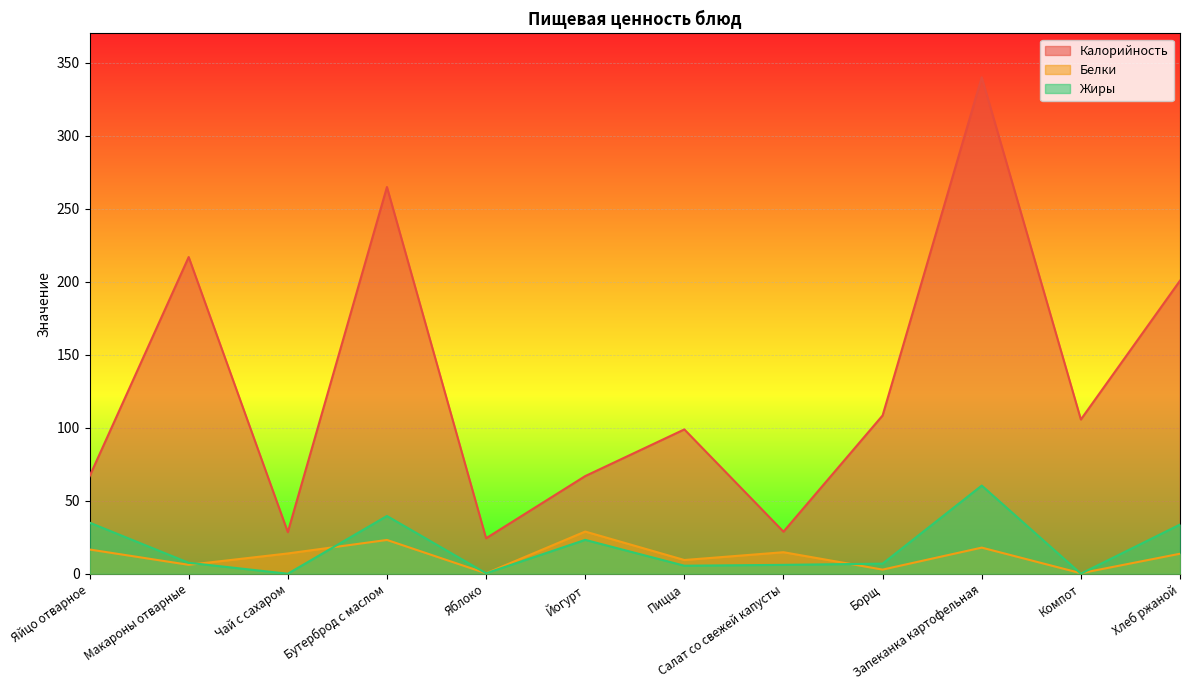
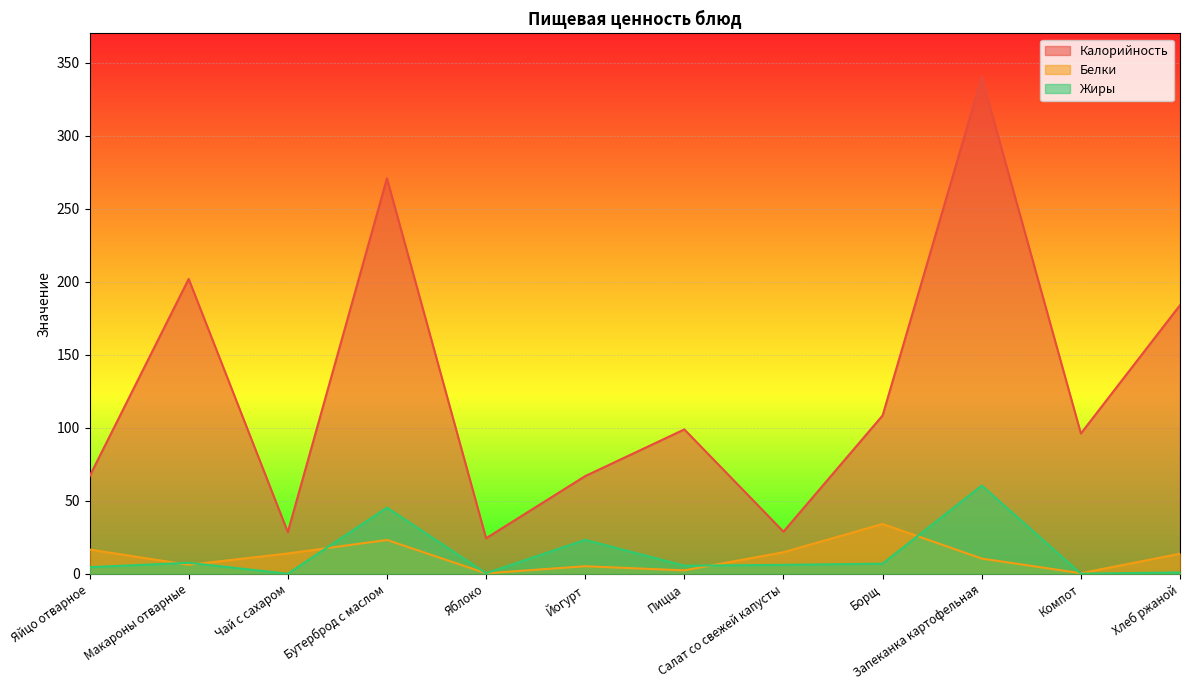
Жиры, Яйцо отварное: 35 -> 5
Калорийность, Макароны отварные: 217 -> 202
Калорийность, Бутерброд с маслом: 265 -> 271
Жиры, Бутерброд с маслом: 40 -> 45
Белки, Йогурт: 29 -> 5
Белки, Пицца: 9 -> 2
Белки, Борщ: 3 -> 34
Белки, Запеканка картофельная: 18 -> 10
Калорийность, Компот: 106 -> 96
Калорийность, Хлеб ржаной: 201 -> 184
Жиры, Хлеб ржаной: 34 -> 1
